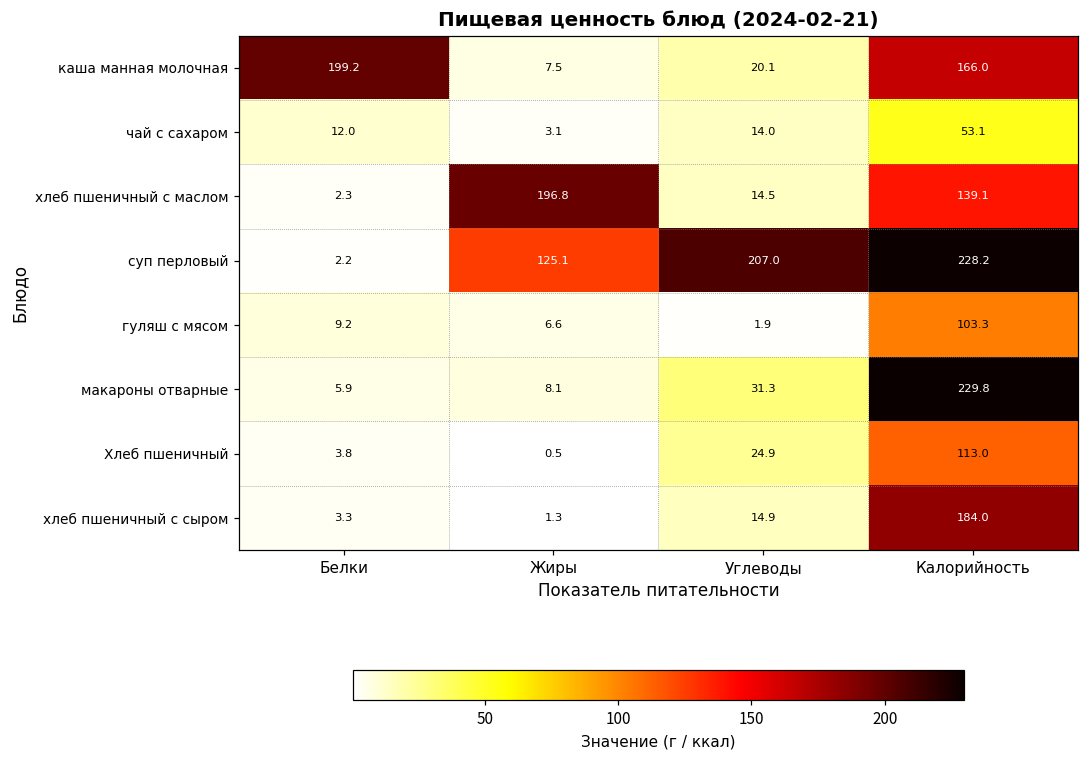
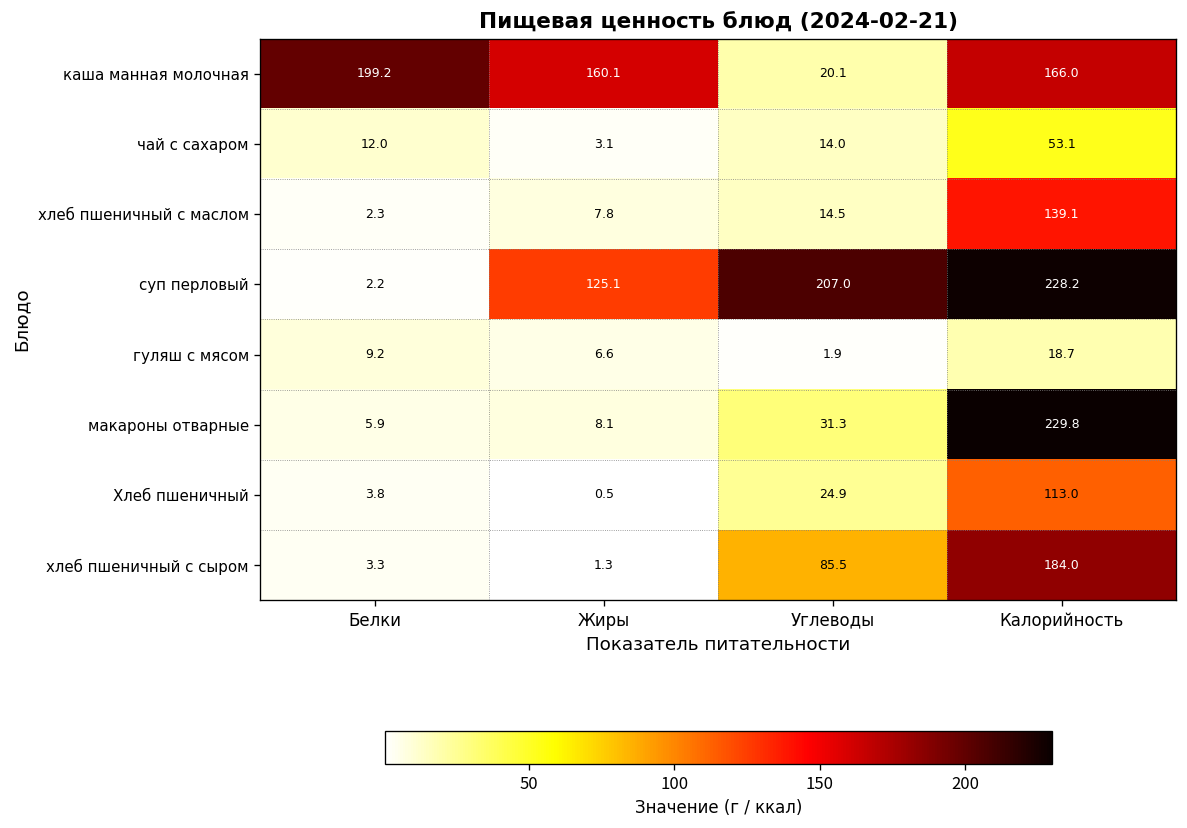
каша манная молочная, Жиры: 7.5 -> 160.1
хлеб пшеничный с маслом, Жиры: 196.8 -> 7.8
гуляш с мясом, Калорийность: 103.3 -> 18.7
хлеб пшеничный с сыром, Углеводы: 14.9 -> 85.5
